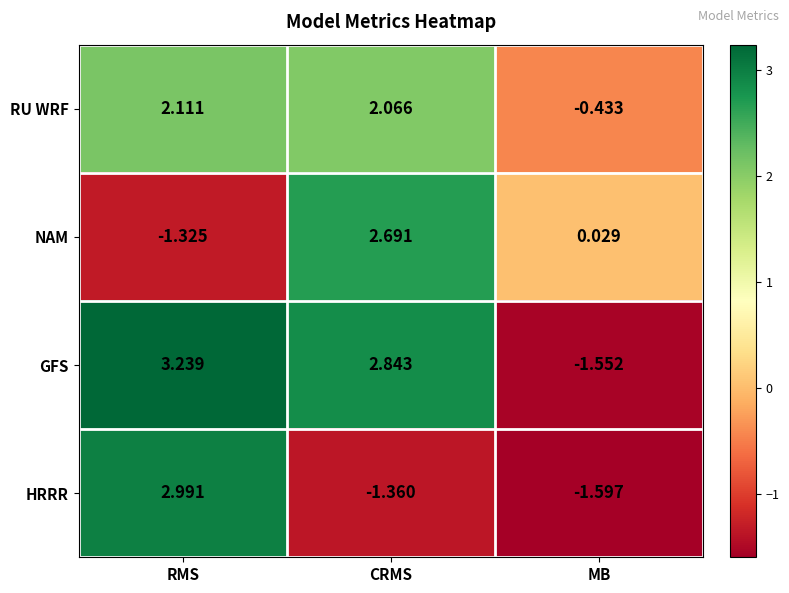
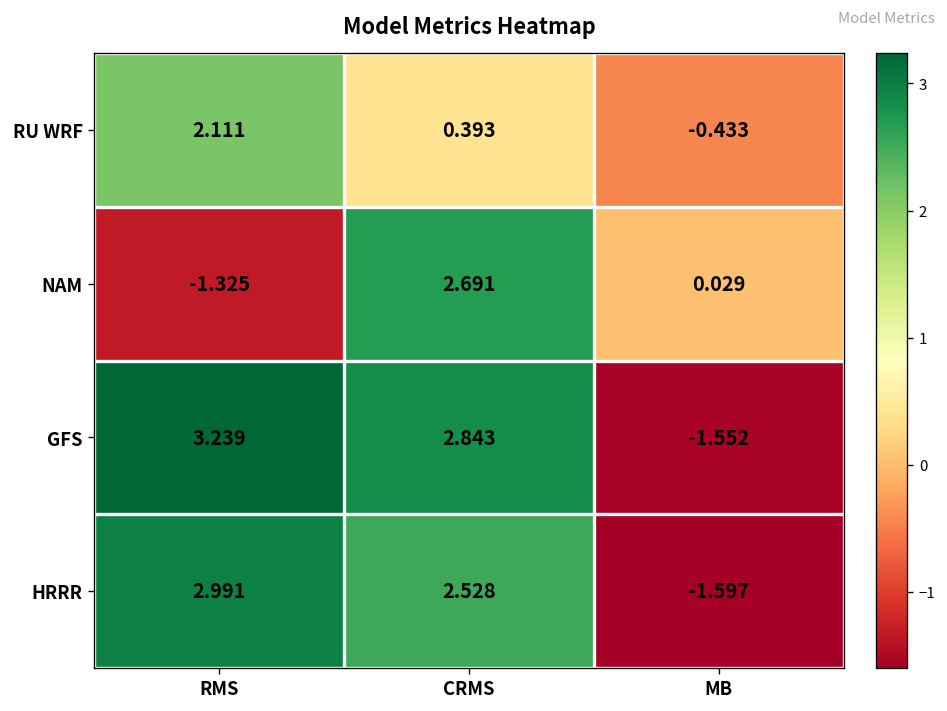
RU WRF, CRMS: 2.066 -> 0.393
HRRR, CRMS: -1.360 -> 2.528
